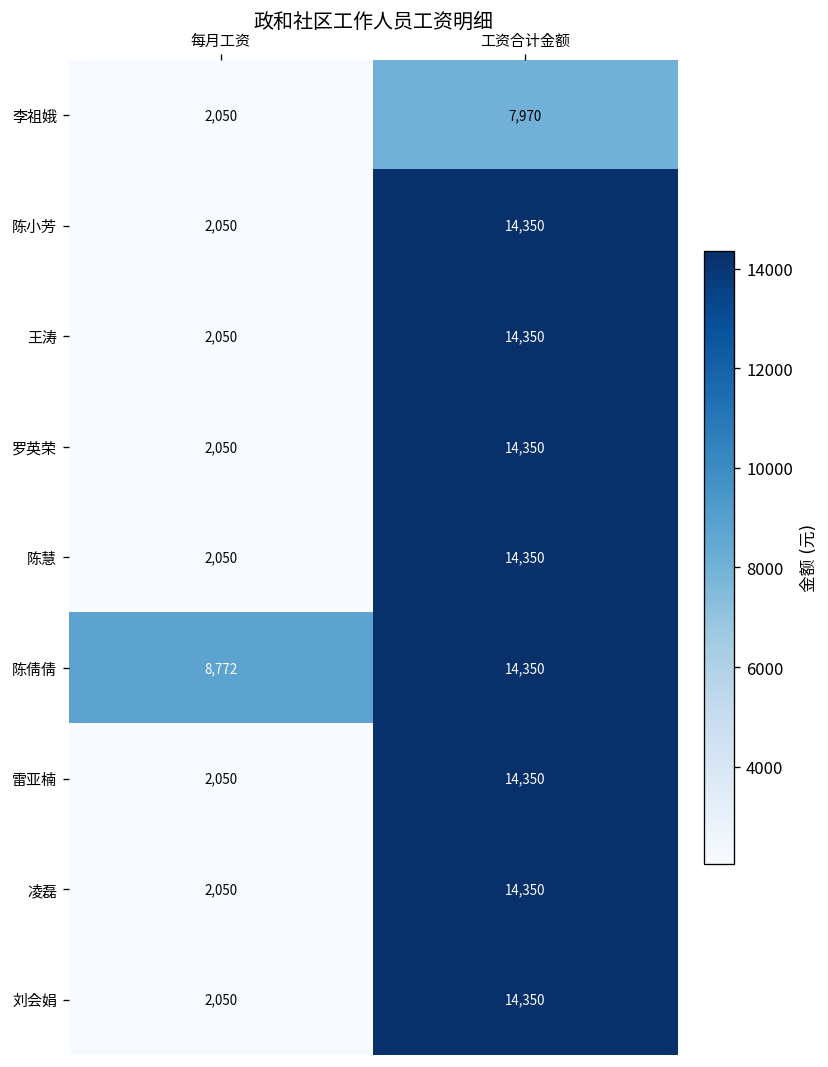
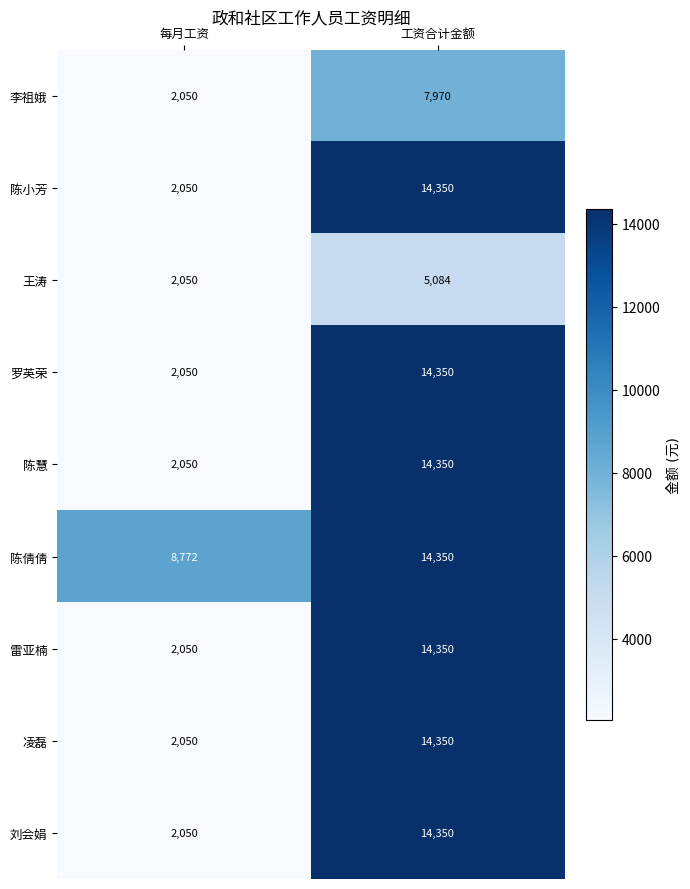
王涛, 工资合计金额: 14,350 -> 5,084
